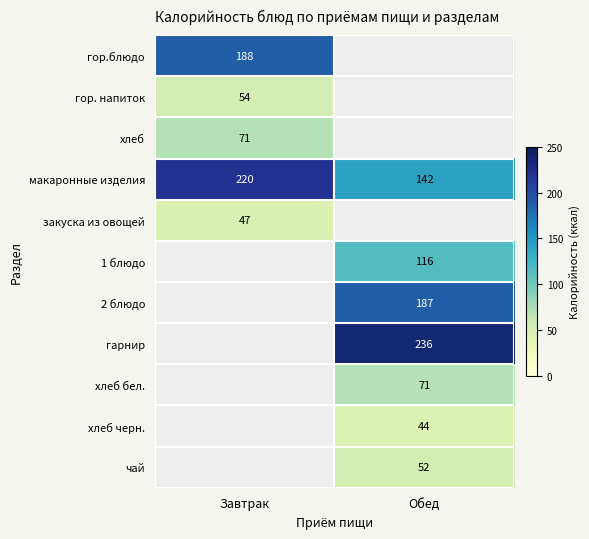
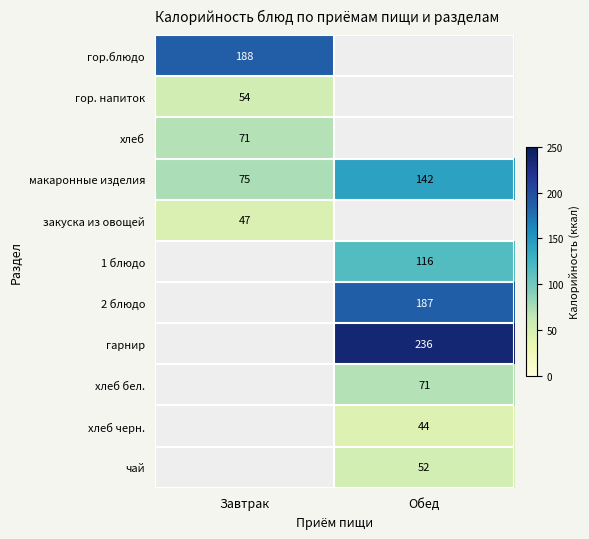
макаронные изделия, Завтрак: 220 -> 75
